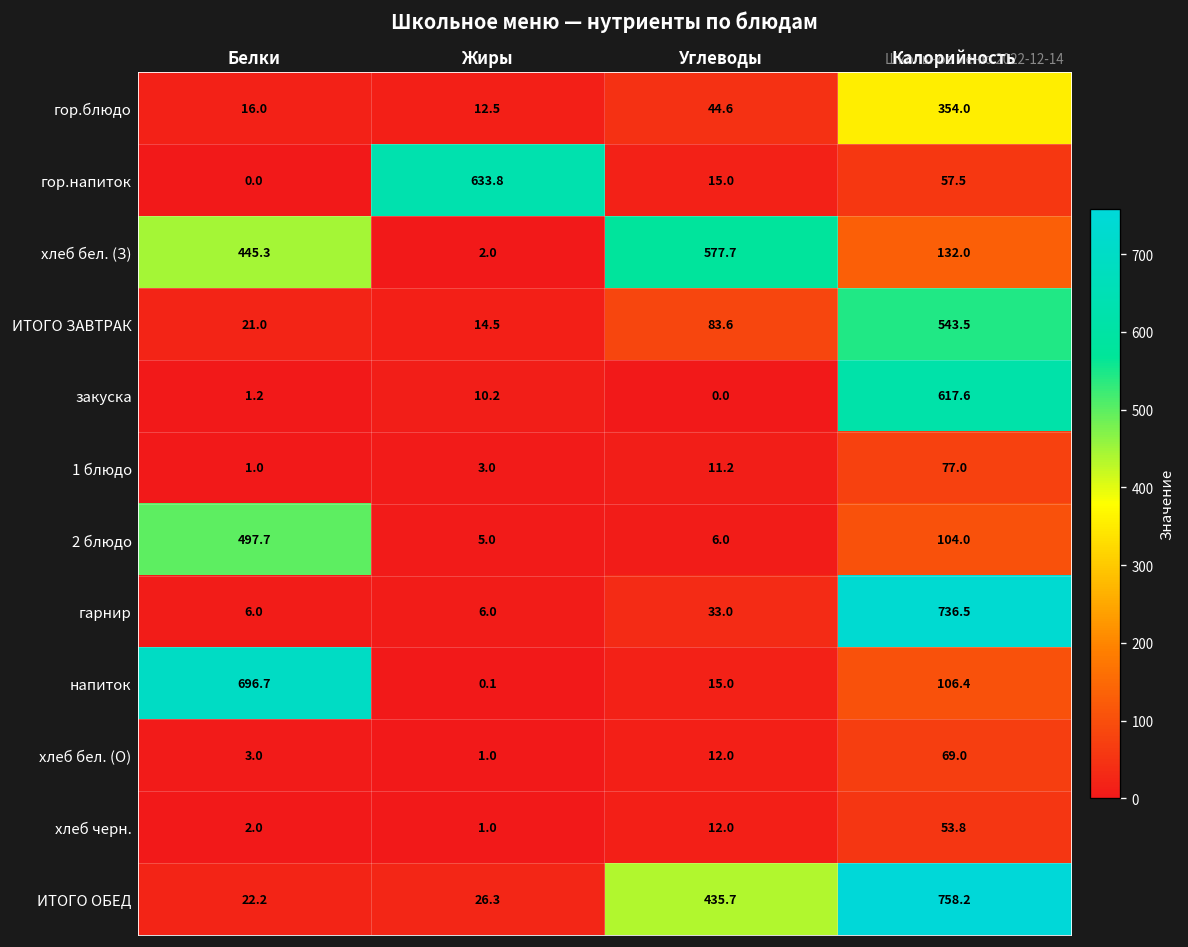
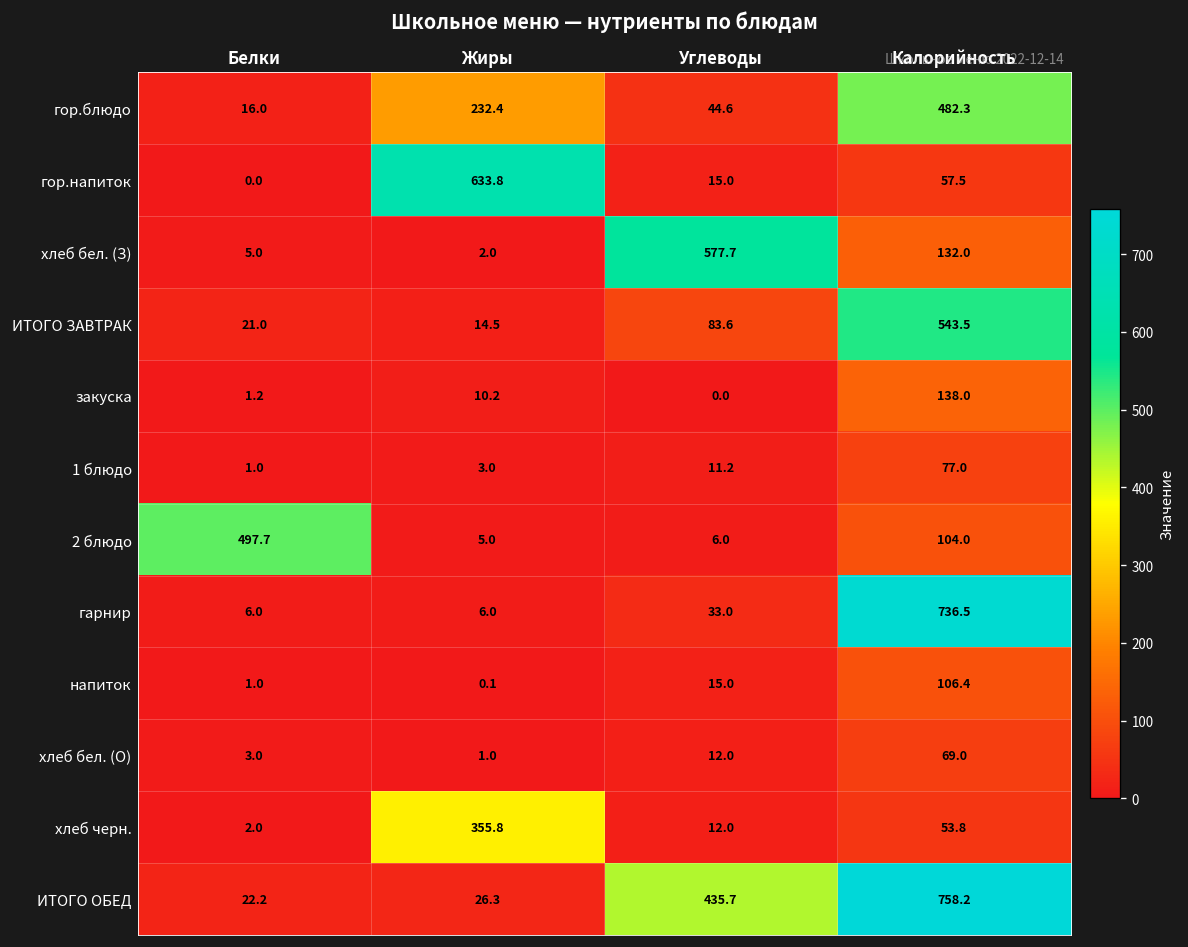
гор.блюдо, Жиры: 12.5 -> 232.4
гор.блюдо, Калорийность: 354.0 -> 482.3
хлеб бел. (З), Белки: 445.3 -> 5.0
закуска, Калорийность: 617.6 -> 138.0
напиток, Белки: 696.7 -> 1.0
хлеб черн., Жиры: 1.0 -> 355.8
